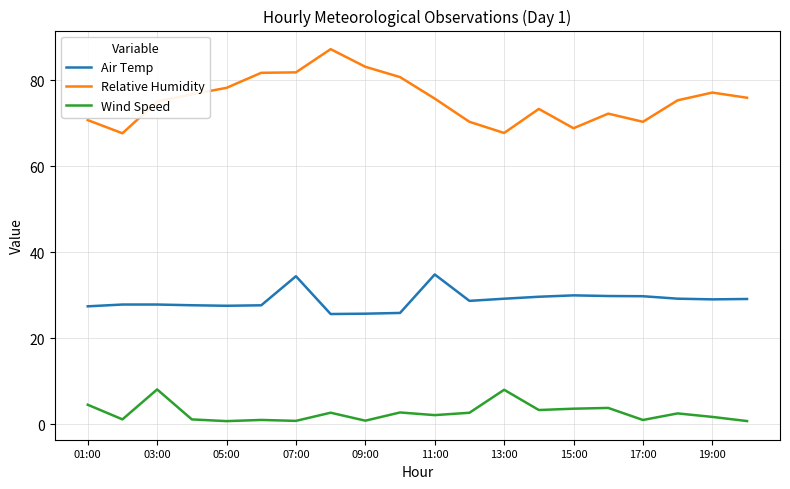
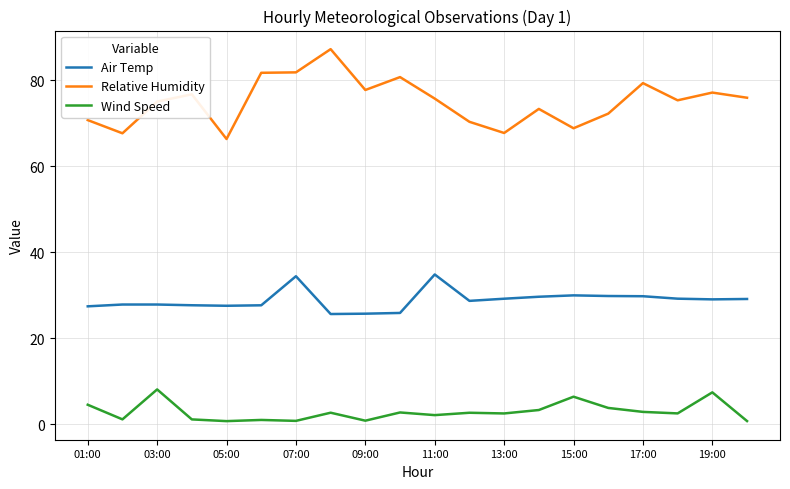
Relative Humidity, 05:00: 78 -> 66
Relative Humidity, 09:00: 83 -> 78
Wind Speed, 13:00: 8 -> 2
Wind Speed, 15:00: 4 -> 6
Relative Humidity, 17:00: 70 -> 79
Wind Speed, 17:00: 1 -> 3
Wind Speed, 19:00: 2 -> 7
